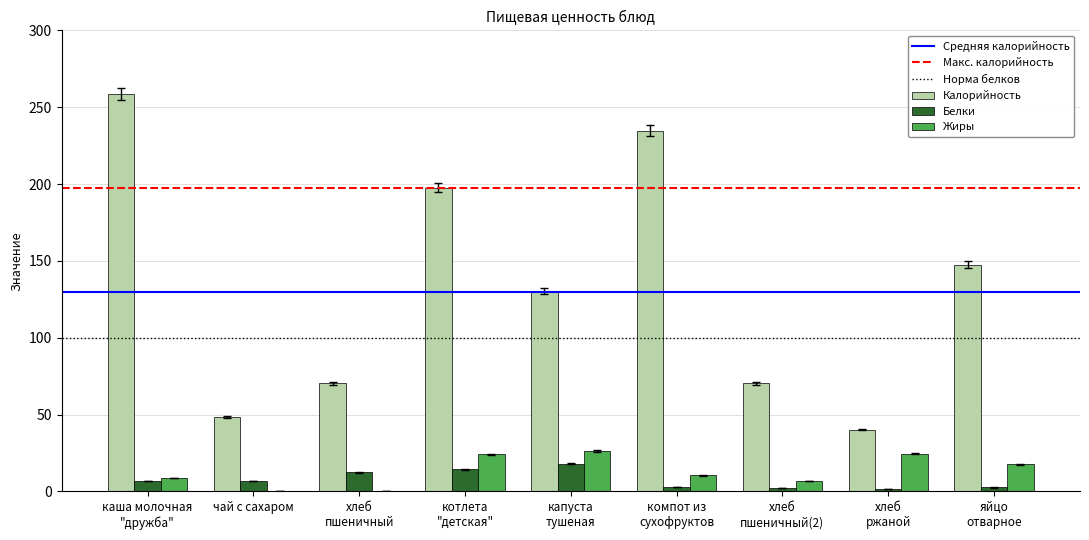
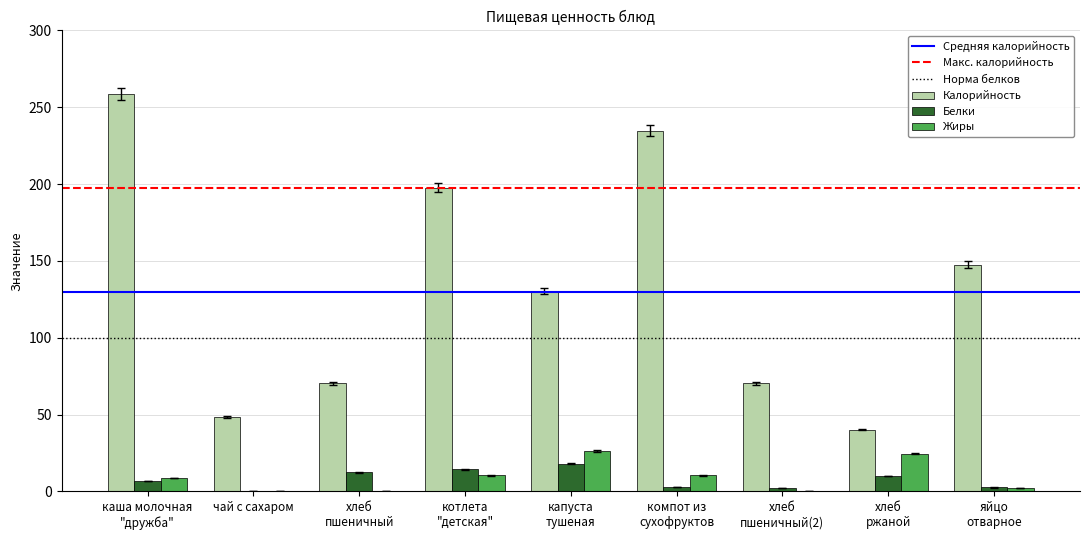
Белки, чай с сахаром: 7 -> 0
Жиры, котлета "детская": 24 -> 11
Жиры, хлеб пшеничный(2): 7 -> 0
Белки, хлеб ржаной: 2 -> 10
Жиры, яйцо отварное: 18 -> 2
